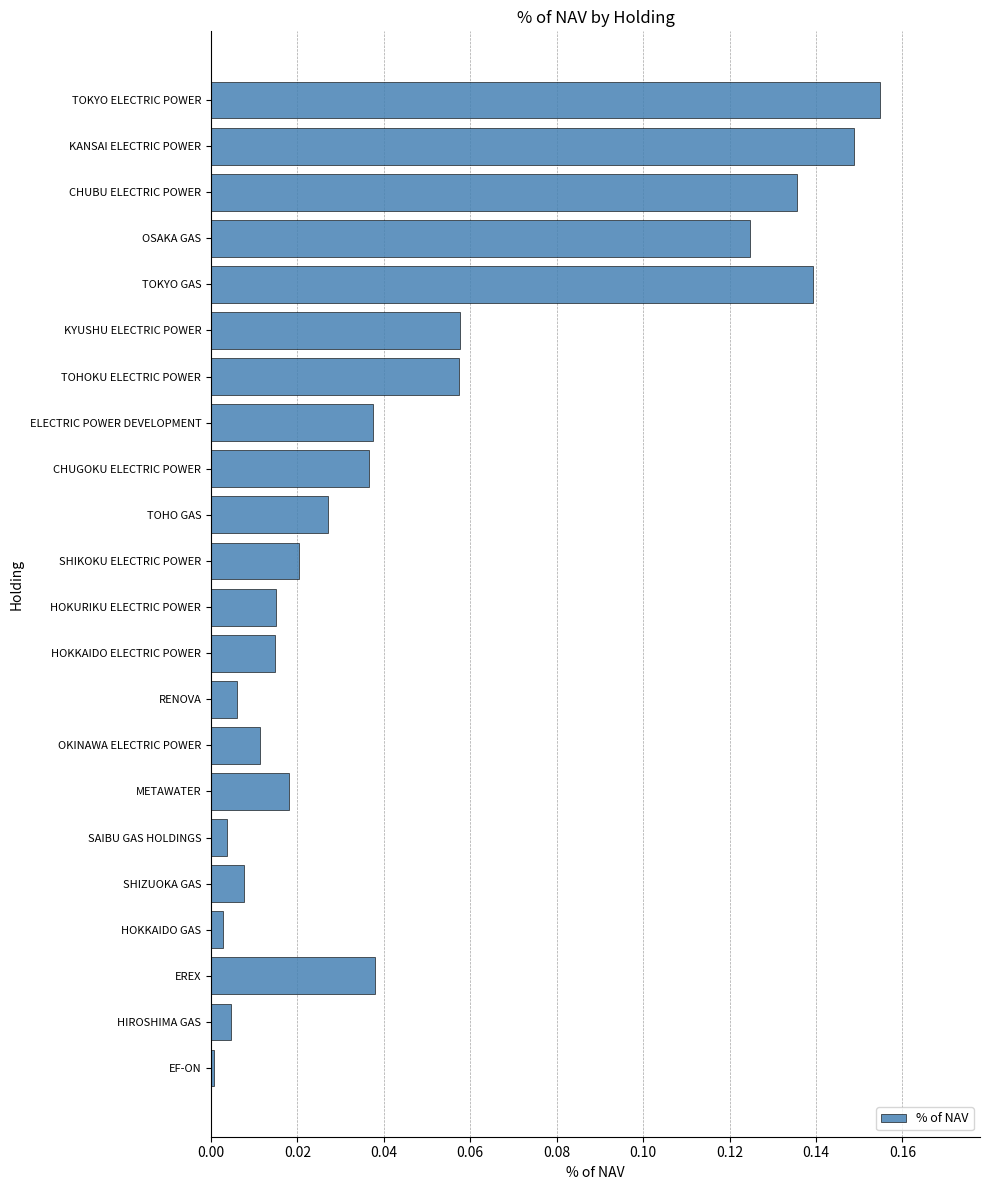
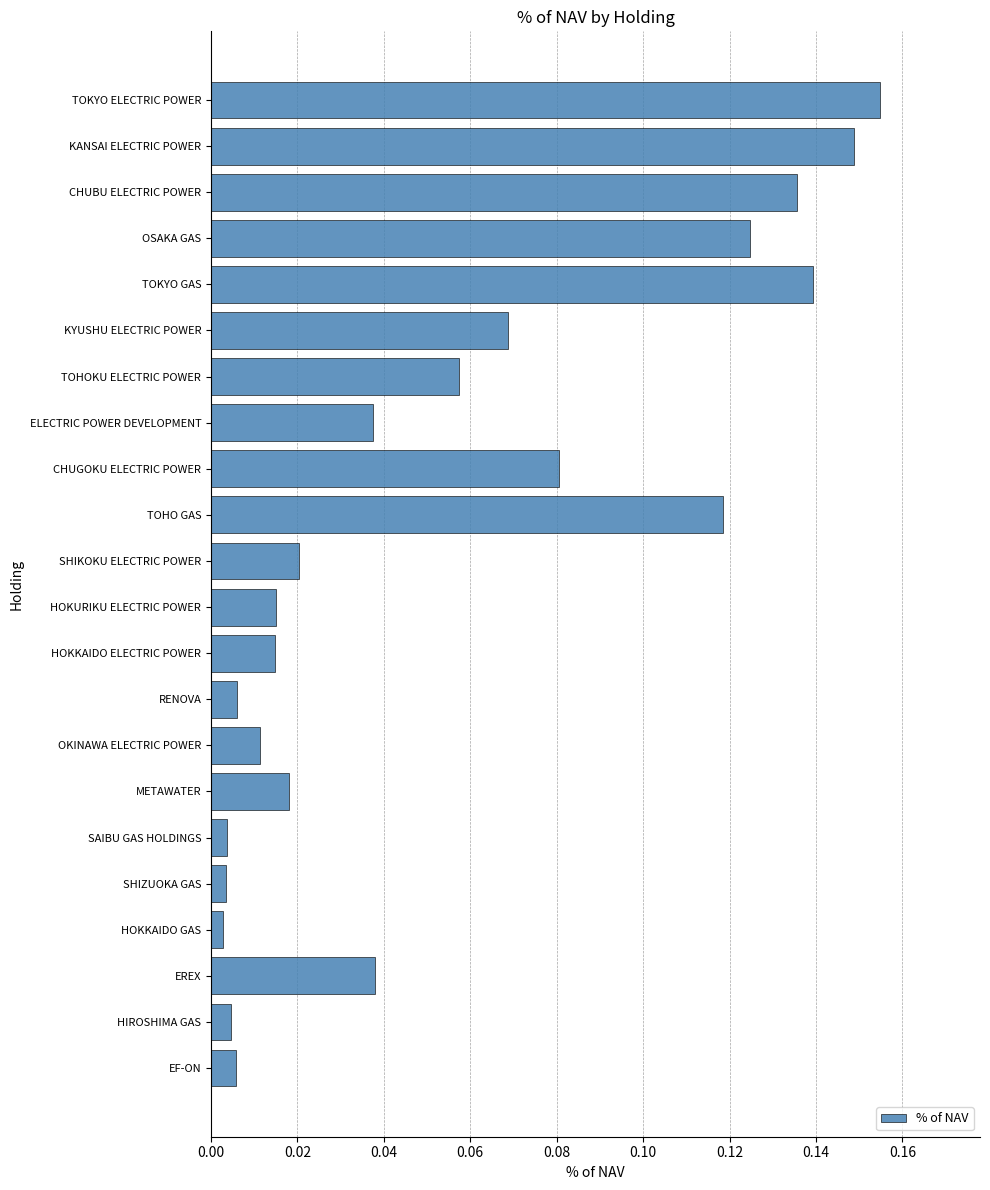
KYUSHU ELECTRIC POWER: 0.058 -> 0.069
CHUGOKU ELECTRIC POWER: 0.037 -> 0.081
TOHO GAS: 0.027 -> 0.118
SHIZUOKA GAS: 0.008 -> 0.003
EF-ON: 0.001 -> 0.006
